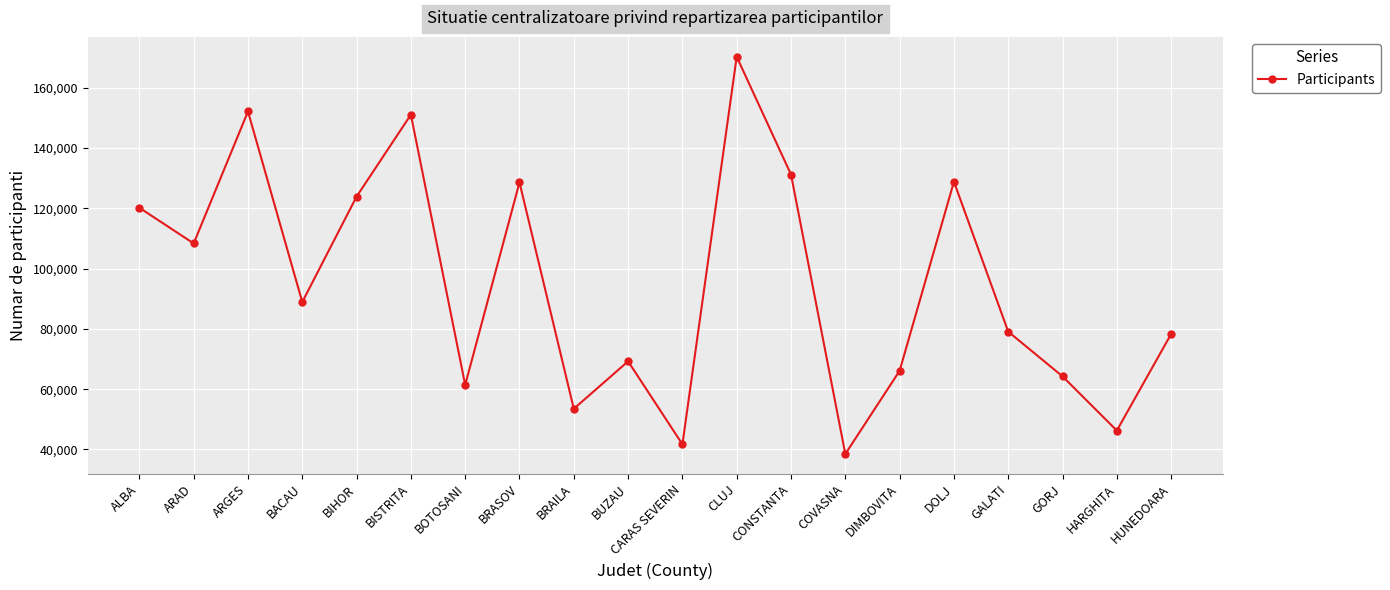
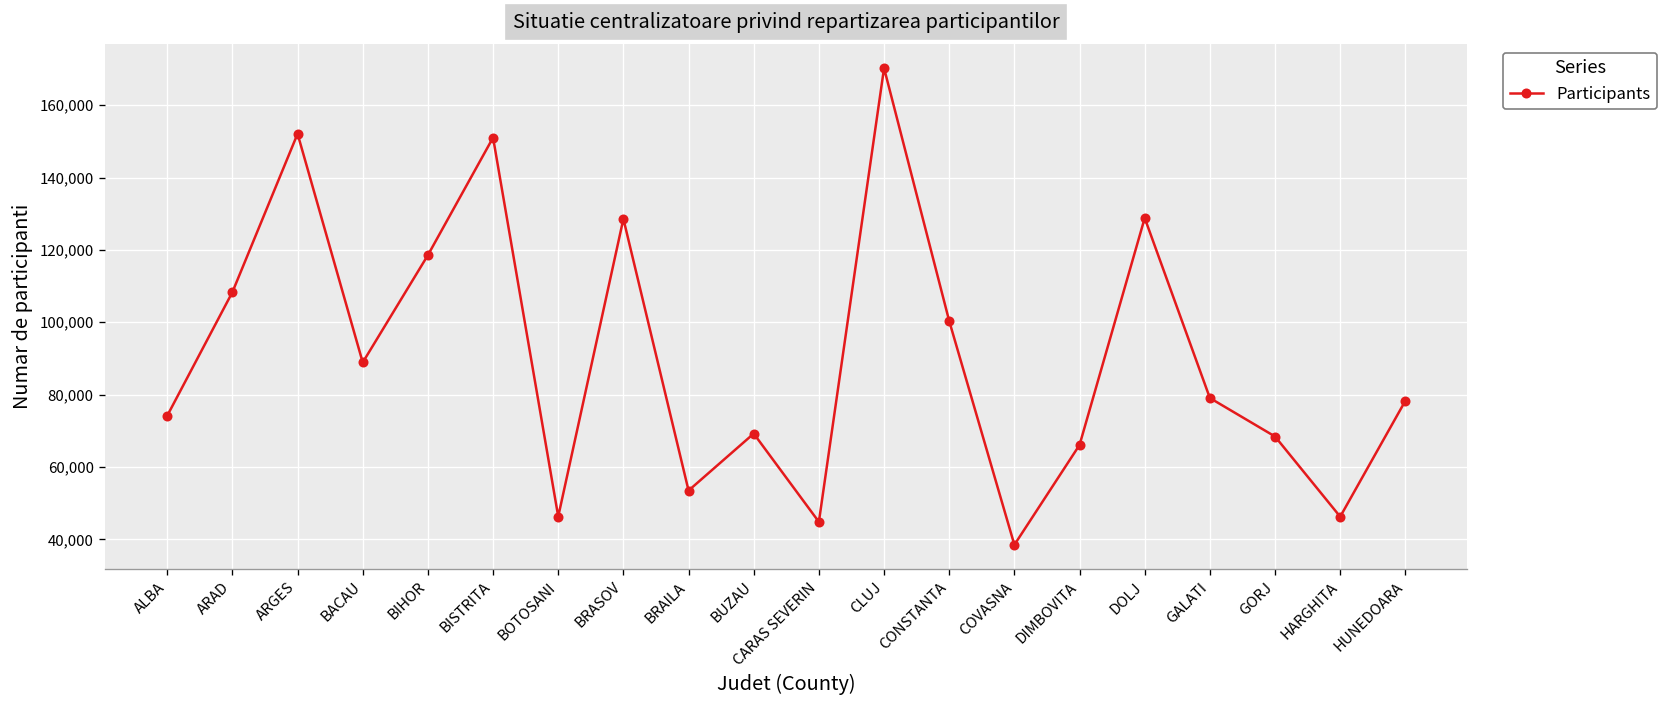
ALBA: 120,000 -> 74,000
BIHOR: 124,000 -> 119,000
BOTOSANI: 61,000 -> 46,000
CARAS SEVERIN: 42,000 -> 45,000
CONSTANTA: 131,000 -> 100,000
GORJ: 64,000 -> 68,000
